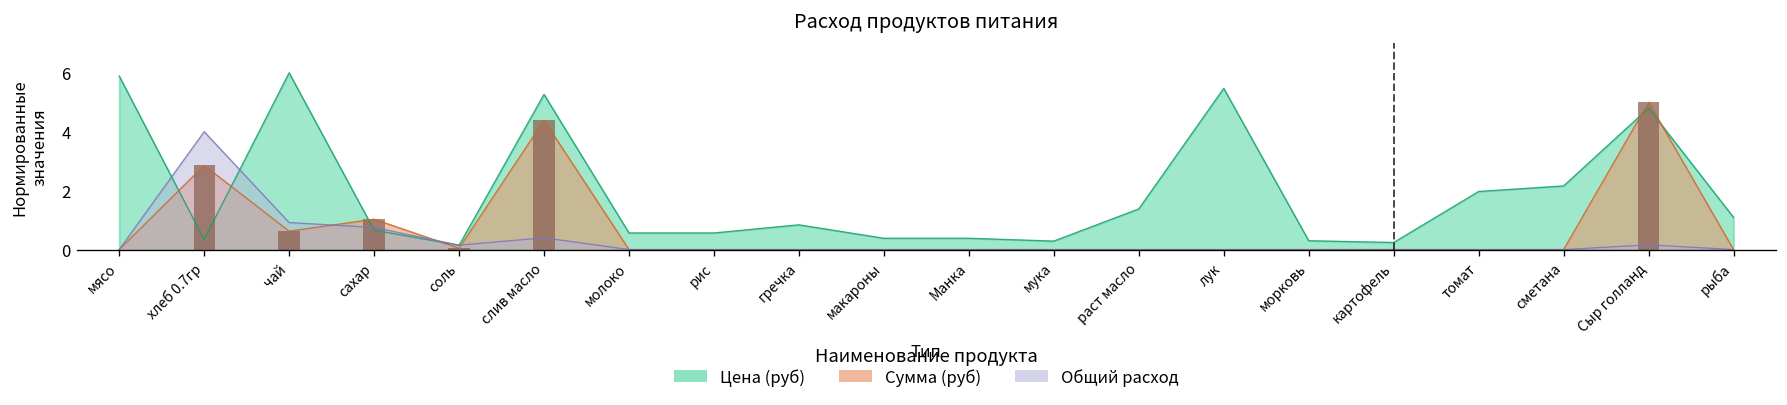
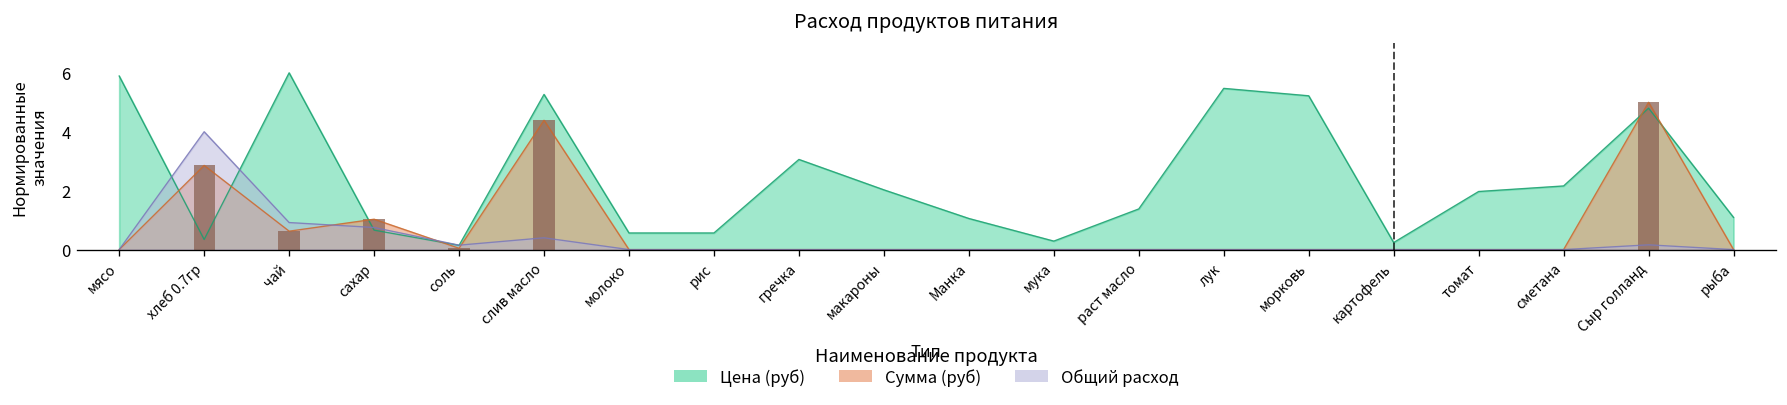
Цена (руб), гречка: 0.8 -> 3.1
Цена (руб), макароны: 0.4 -> 2.0
Цена (руб), Манка: 0.4 -> 1.1
Цена (руб), морковь: 0.3 -> 5.2
